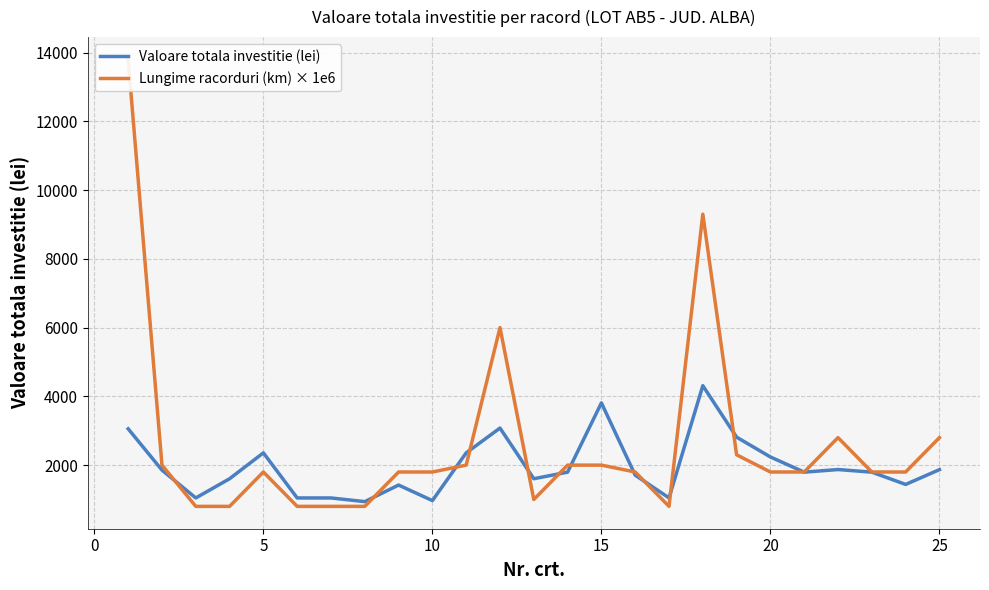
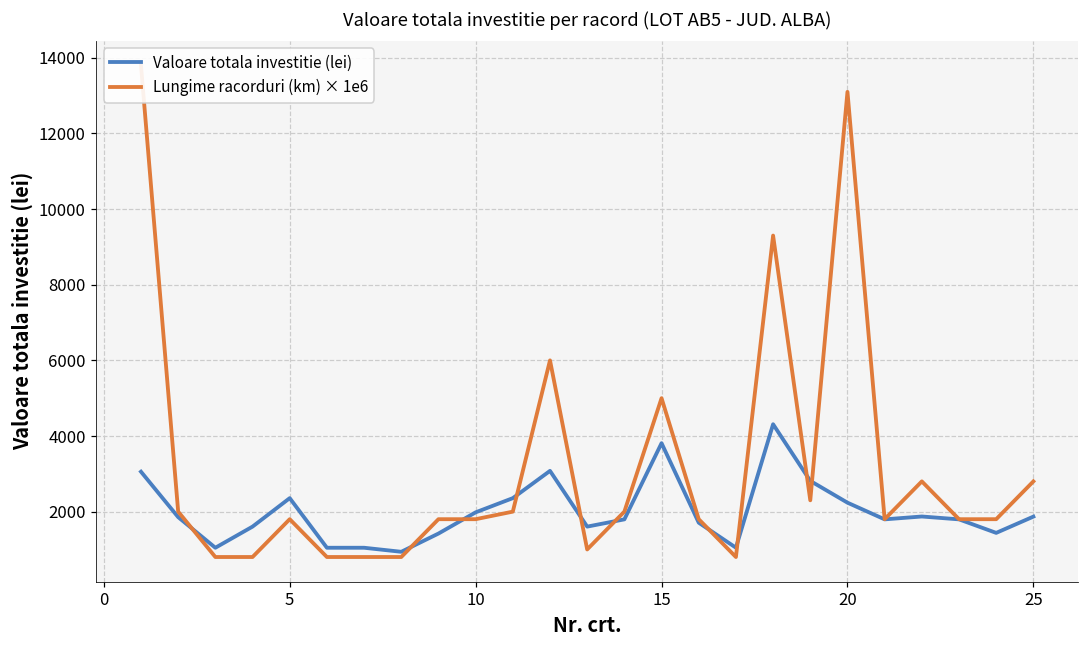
Valoare totala investitie (lei), 10: 1000 -> 2000
Lungime racorduri (km) × 1e6, 15: 2000 -> 5000
Lungime racorduri (km) × 1e6, 20: 1800 -> 13100
